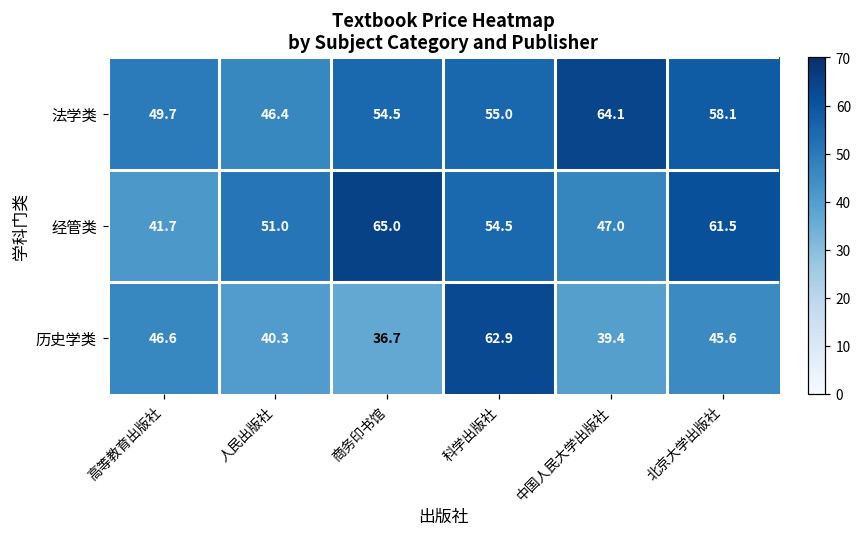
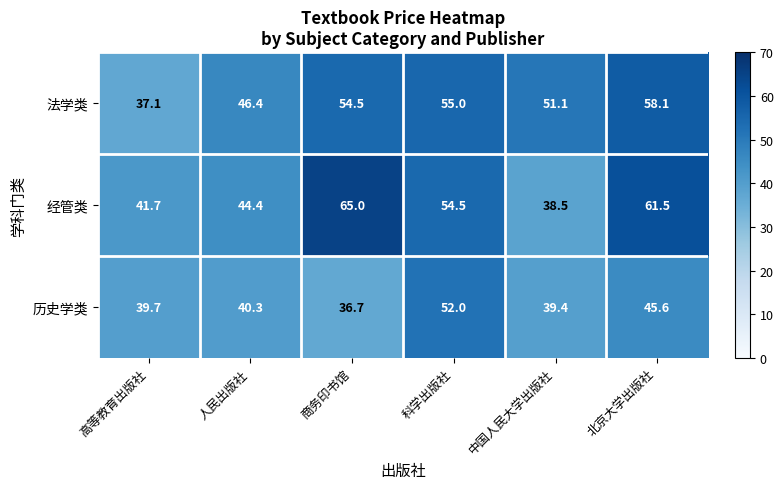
法学类, 高等教育出版社: 49.7 -> 37.1
法学类, 中国人民大学出版社: 64.1 -> 51.1
经管类, 人民出版社: 51.0 -> 44.4
经管类, 中国人民大学出版社: 47.0 -> 38.5
历史学类, 高等教育出版社: 46.6 -> 39.7
历史学类, 科学出版社: 62.9 -> 52.0
